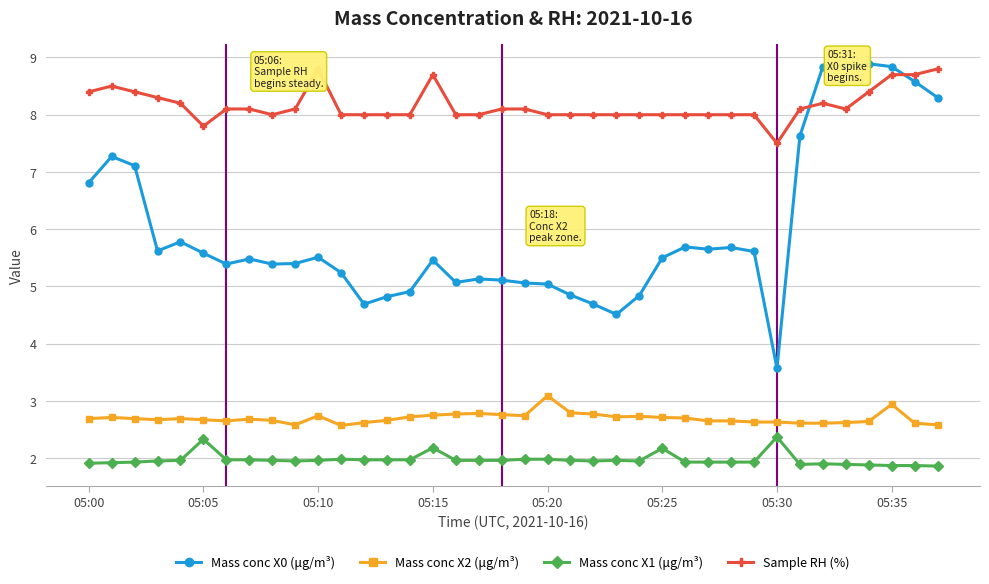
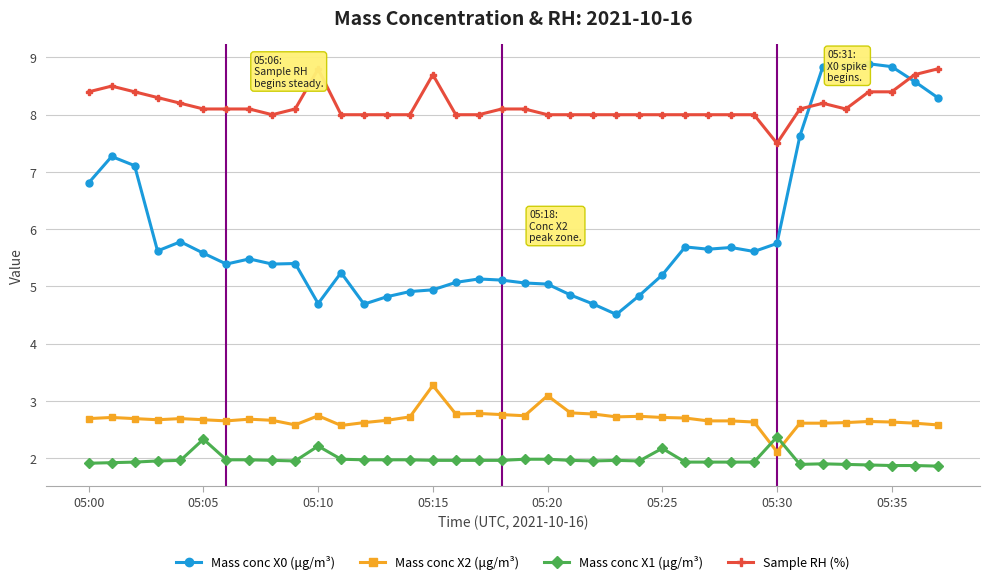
Sample RH (%), 05:05: 7.8 -> 8.1
Mass conc X0 (μg/m³), 05:10: 5.5 -> 4.7
Mass conc X1 (μg/m³), 05:10: 2.0 -> 2.2
Mass conc X0 (μg/m³), 05:15: 5.5 -> 4.9
Mass conc X2 (μg/m³), 05:15: 2.8 -> 3.3
Mass conc X1 (μg/m³), 05:15: 2.2 -> 2.0
Mass conc X0 (μg/m³), 05:25: 5.5 -> 5.2
Mass conc X0 (μg/m³), 05:30: 3.6 -> 5.8
Mass conc X2 (μg/m³), 05:30: 2.6 -> 2.1
Mass conc X2 (μg/m³), 05:35: 2.9 -> 2.6
Sample RH (%), 05:35: 8.7 -> 8.4
